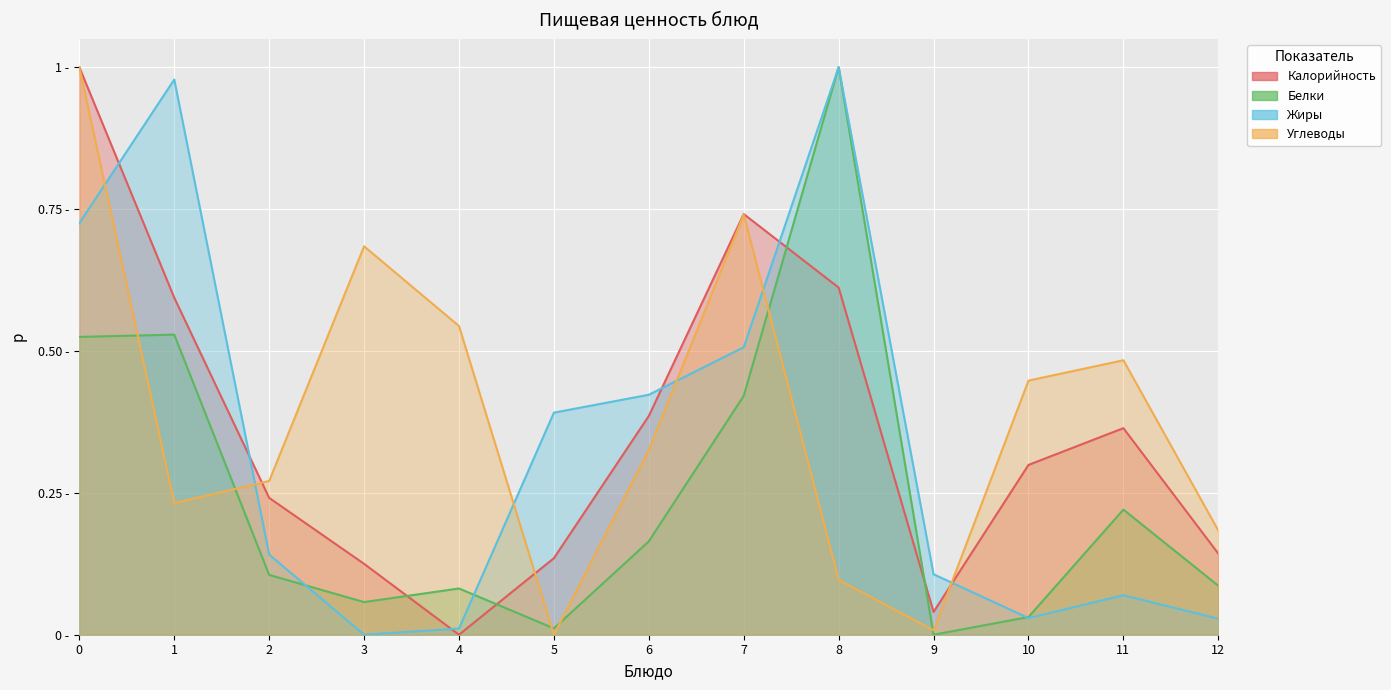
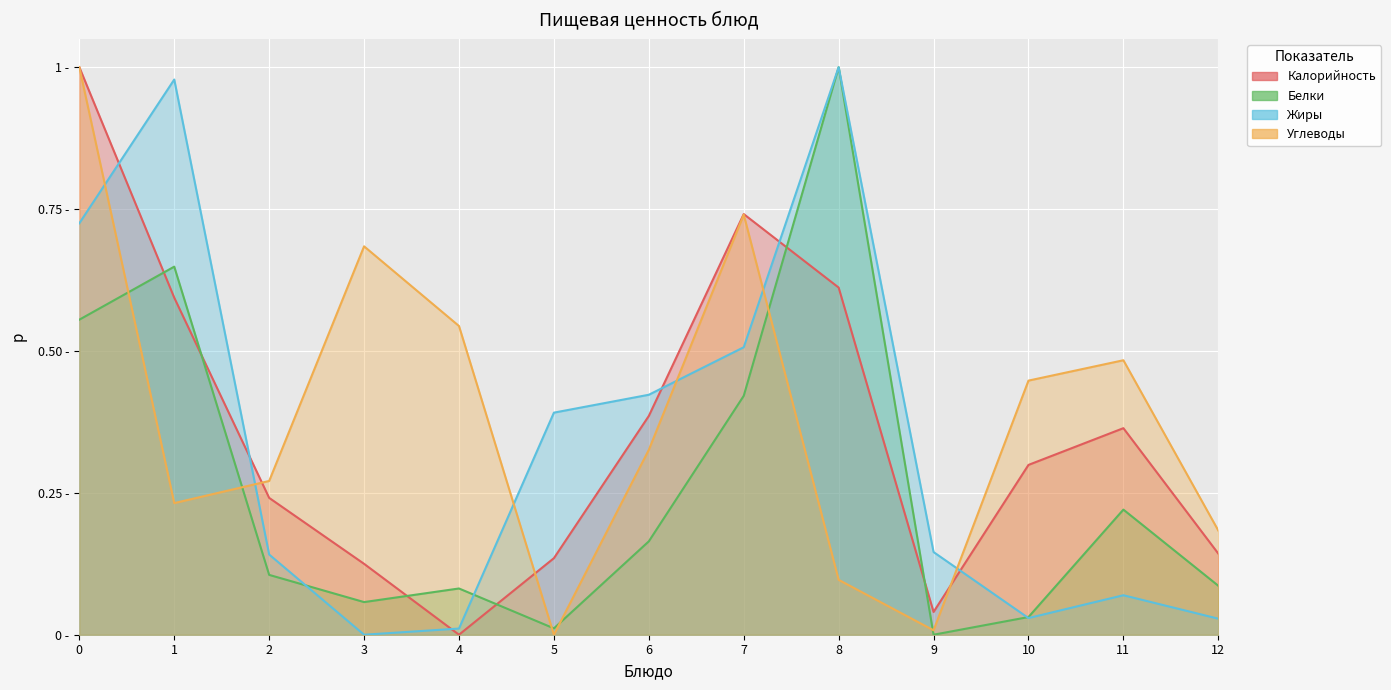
Белки, 0: 0.52 - -> 0.56 -
Белки, 1: 0.53 - -> 0.65 -
Жиры, 9: 0.11 - -> 0.15 -
